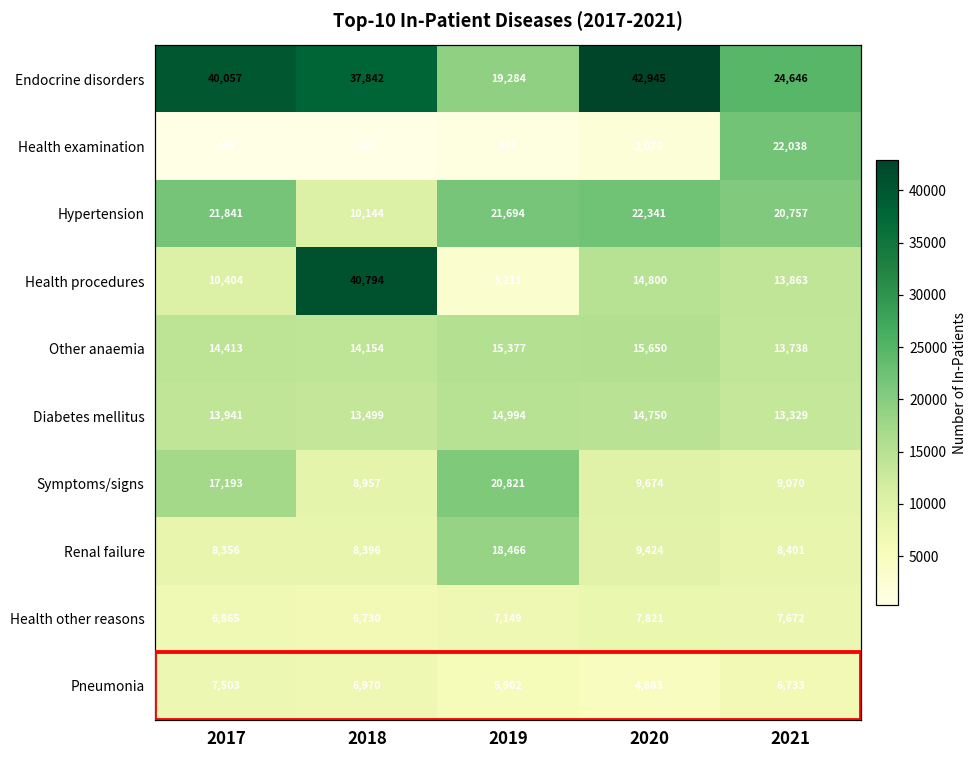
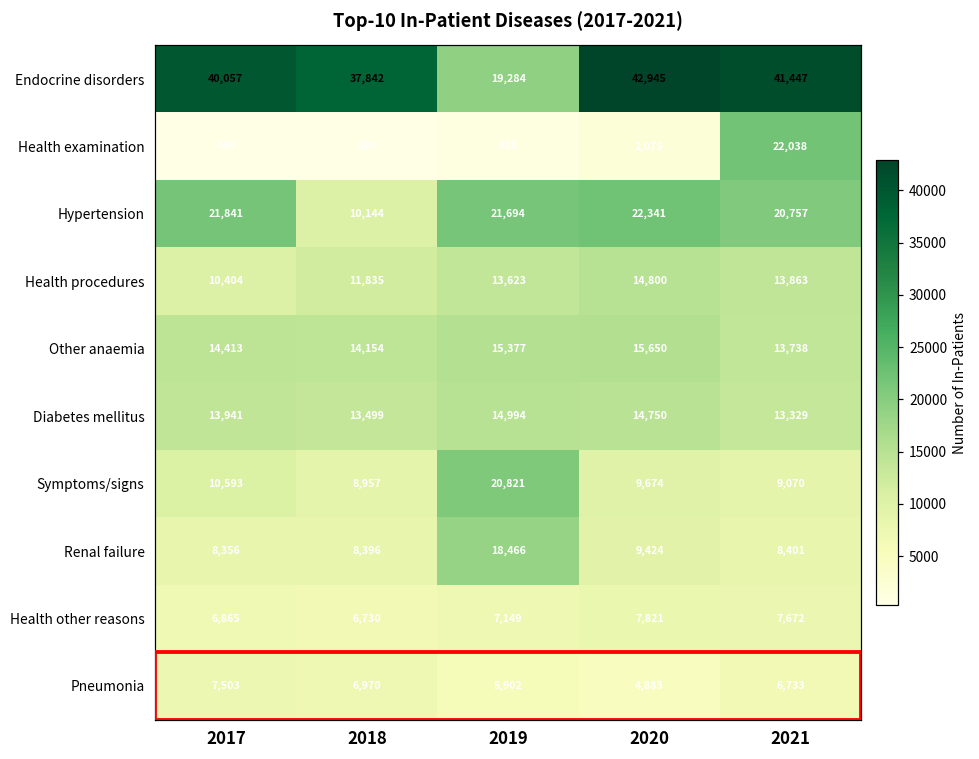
Endocrine disorders, 2021: 24,646 -> 41,447
Health procedures, 2018: 40,794 -> 11,835
Health procedures, 2019: 3,211 -> 13,623
Symptoms/signs, 2017: 17,193 -> 10,593
